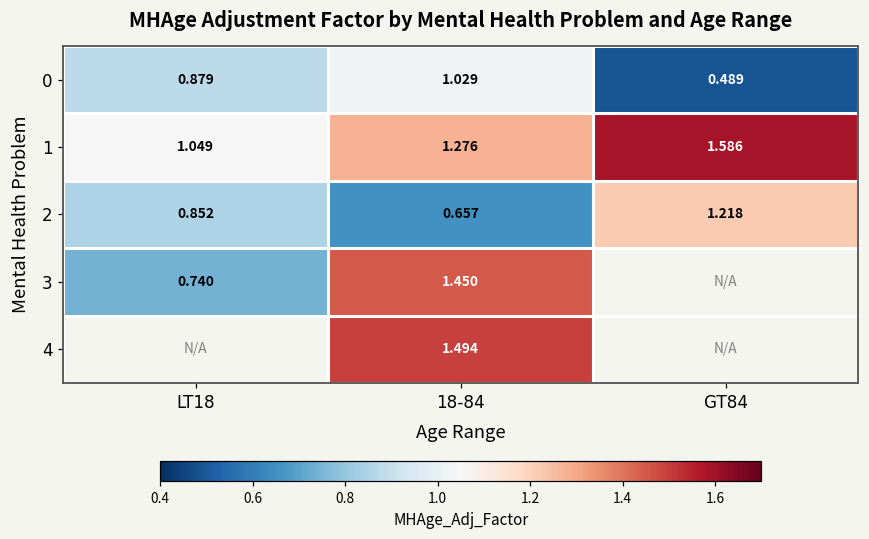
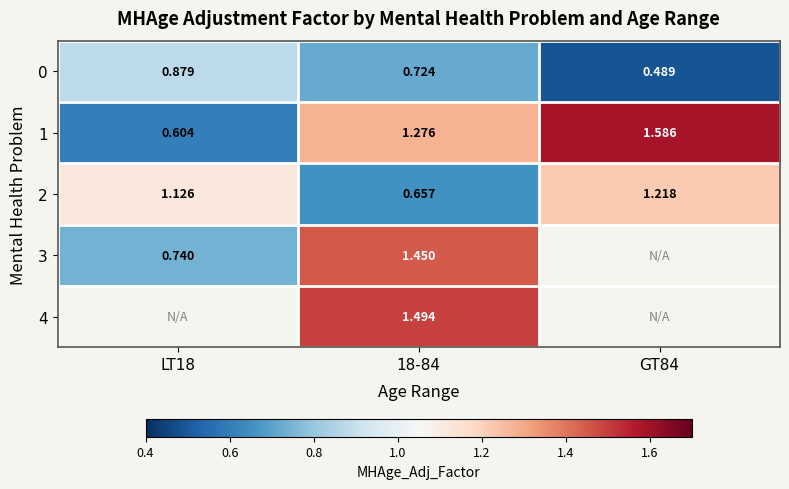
0, 18-84: 1.029 -> 0.724
1, LT18: 1.049 -> 0.604
2, LT18: 0.852 -> 1.126
